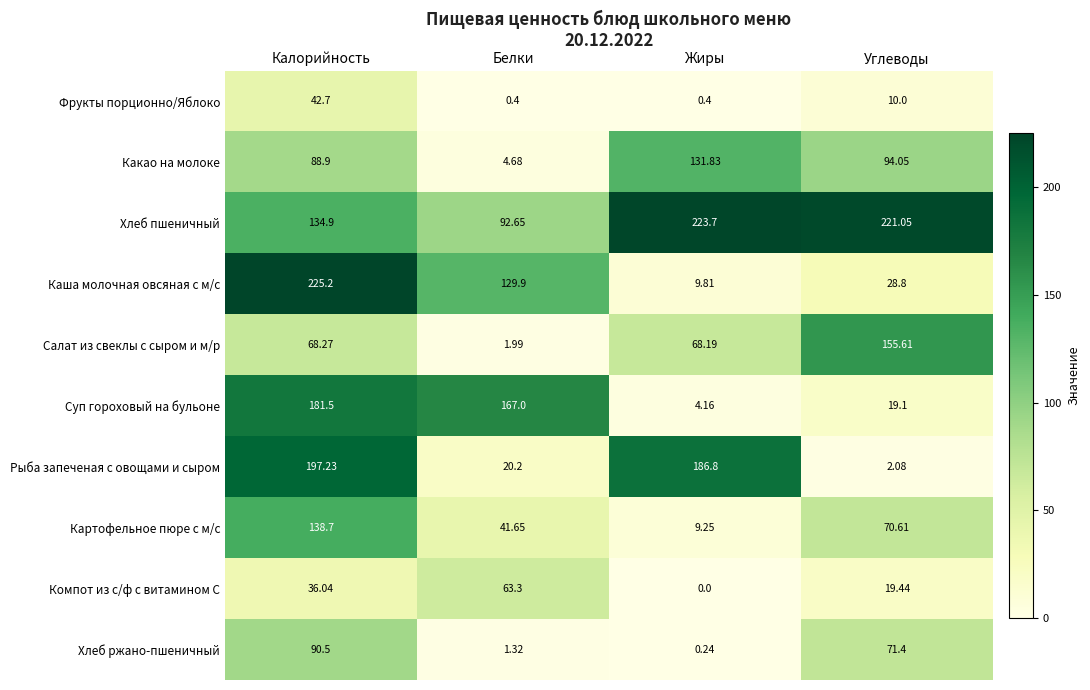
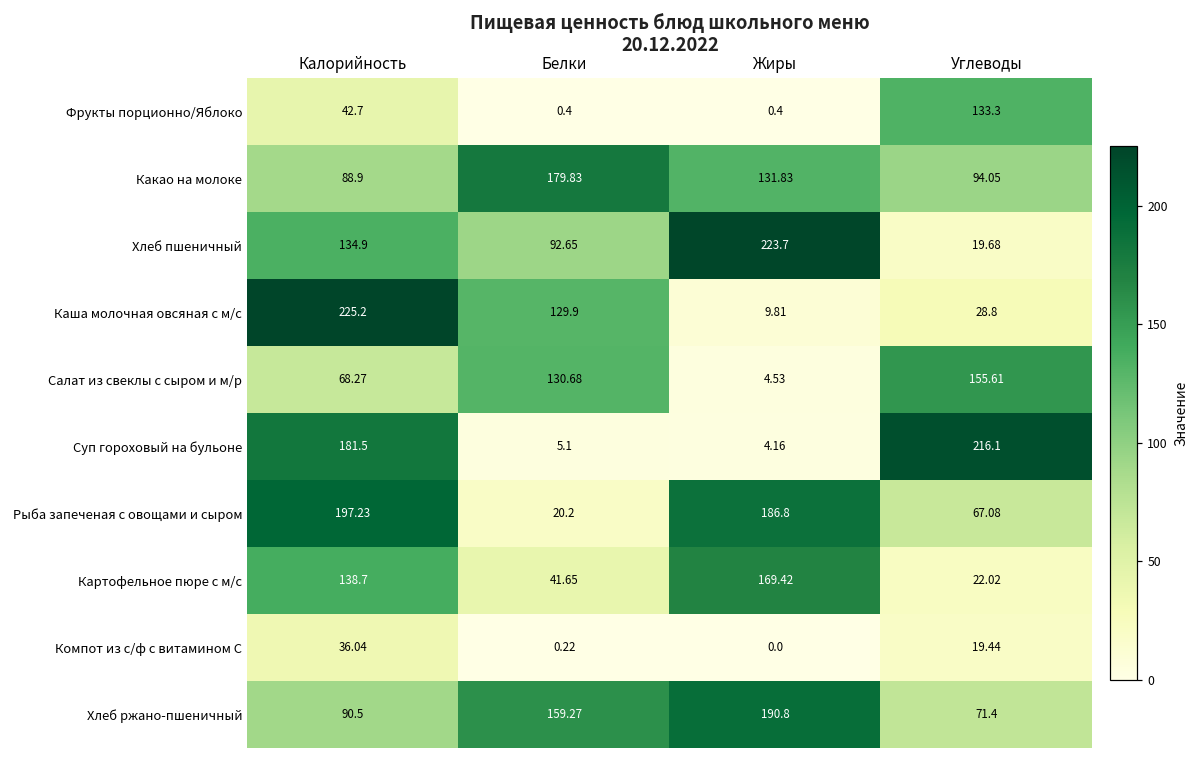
Фрукты порционно/Яблоко, Углеводы: 10.0 -> 133.3
Какао на молоке, Белки: 4.68 -> 179.83
Хлеб пшеничный, Углеводы: 221.05 -> 19.68
Салат из свеклы с сыром и м/р, Белки: 1.99 -> 130.68
Салат из свеклы с сыром и м/р, Жиры: 68.19 -> 4.53
Суп гороховый на бульоне, Белки: 167.0 -> 5.1
Суп гороховый на бульоне, Углеводы: 19.1 -> 216.1
Рыба запеченая с овощами и сыром, Углеводы: 2.08 -> 67.08
Картофельное пюре с м/с, Жиры: 9.25 -> 169.42
Картофельное пюре с м/с, Углеводы: 70.61 -> 22.02
Компот из с/ф с витамином С, Белки: 63.3 -> 0.22
Хлеб ржано-пшеничный, Белки: 1.32 -> 159.27
Хлеб ржано-пшеничный, Жиры: 0.24 -> 190.8
